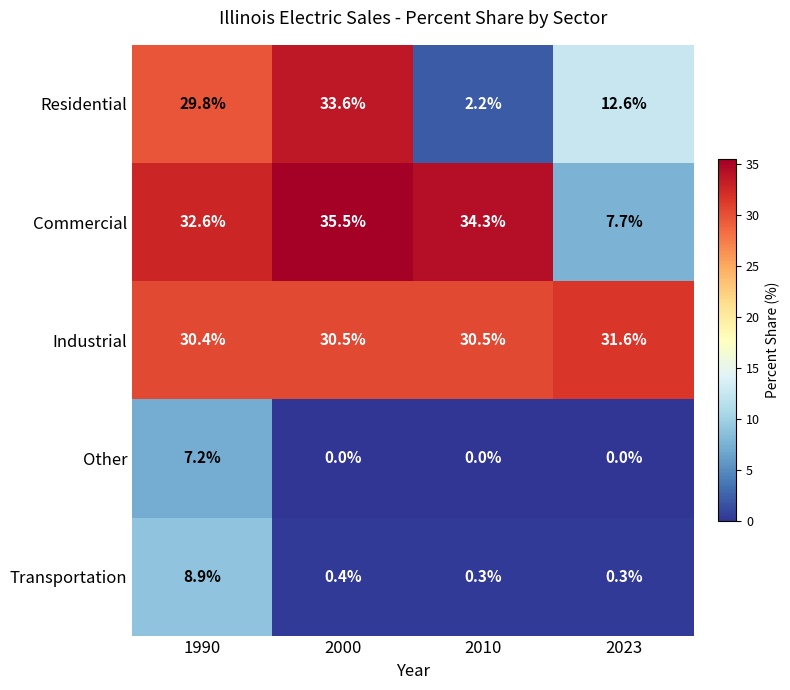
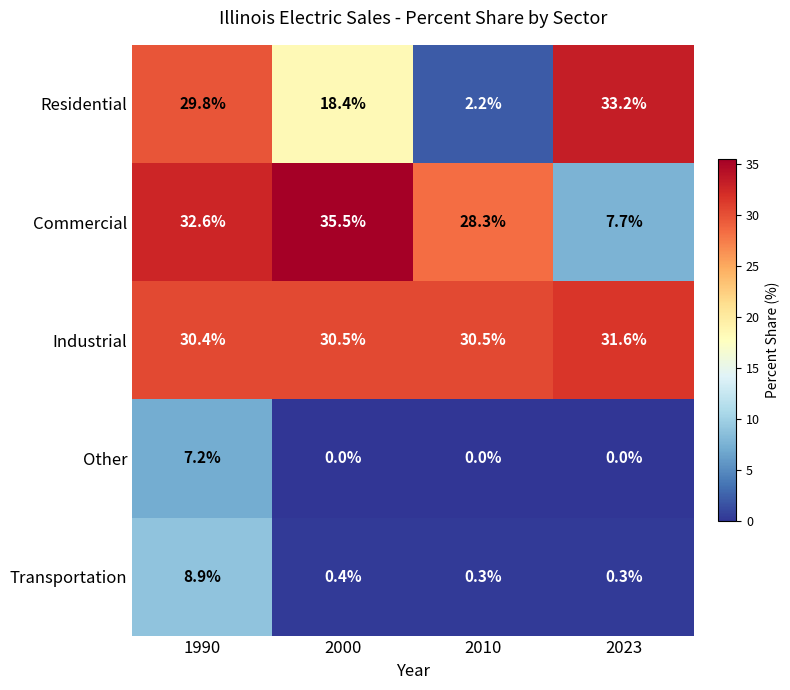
Residential, 2000: 33.6% -> 18.4%
Residential, 2023: 12.6% -> 33.2%
Commercial, 2010: 34.3% -> 28.3%
